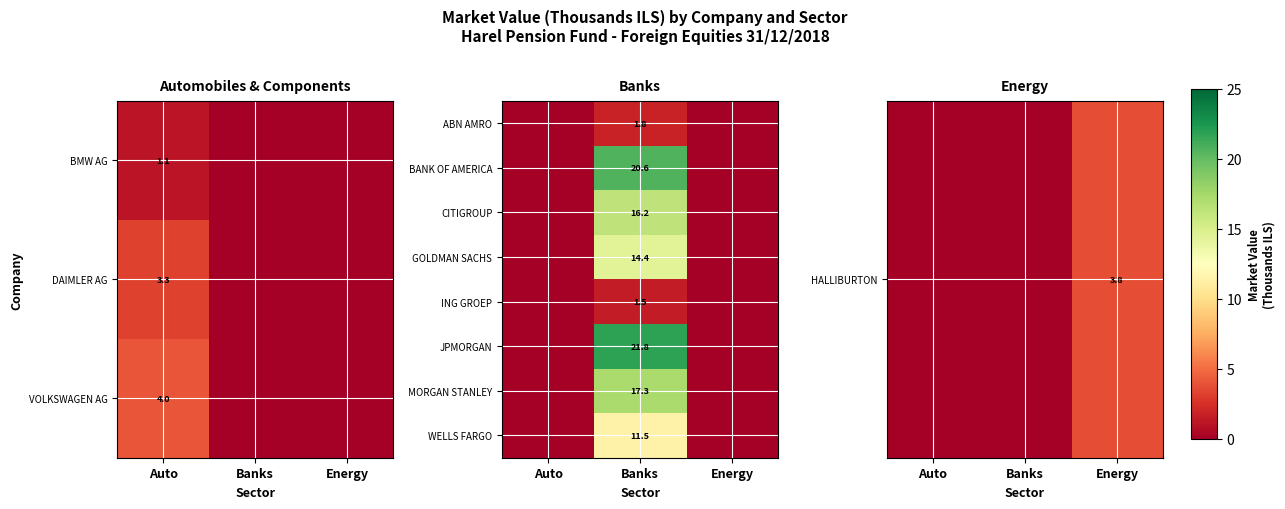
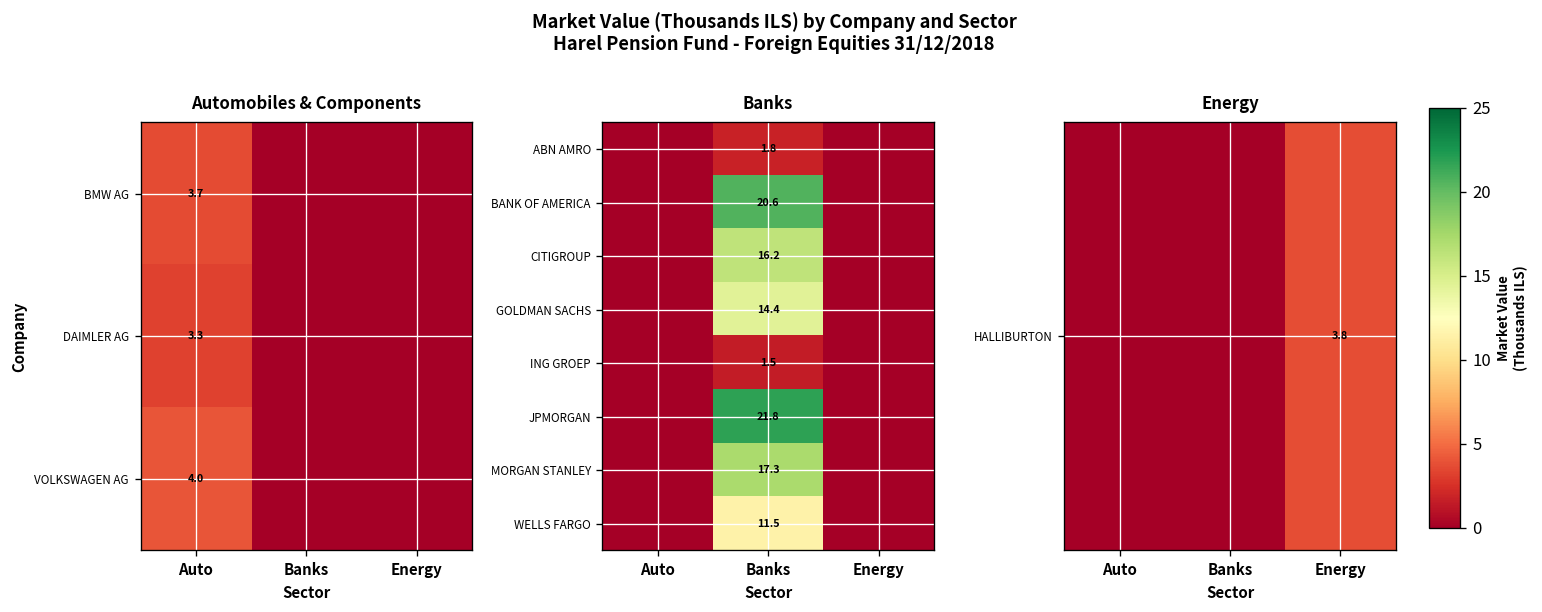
Automobiles & Components, BMW AG, Auto: 1.1 -> 3.7
